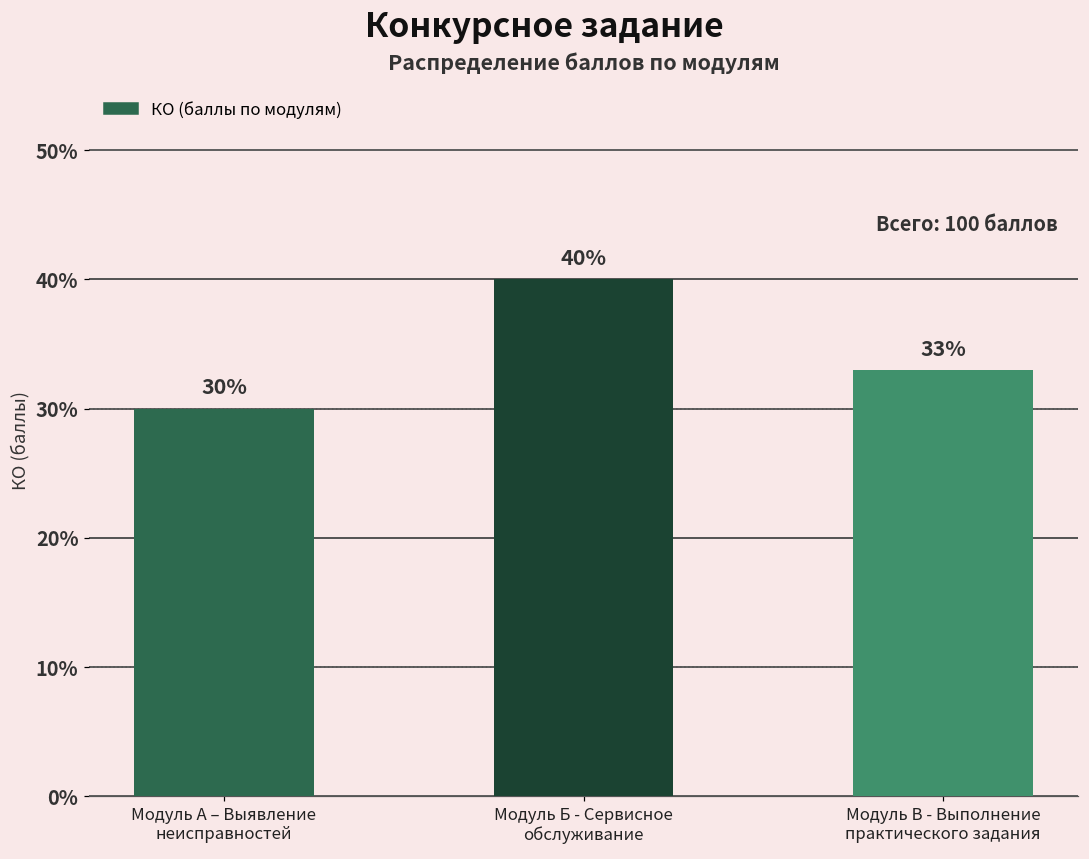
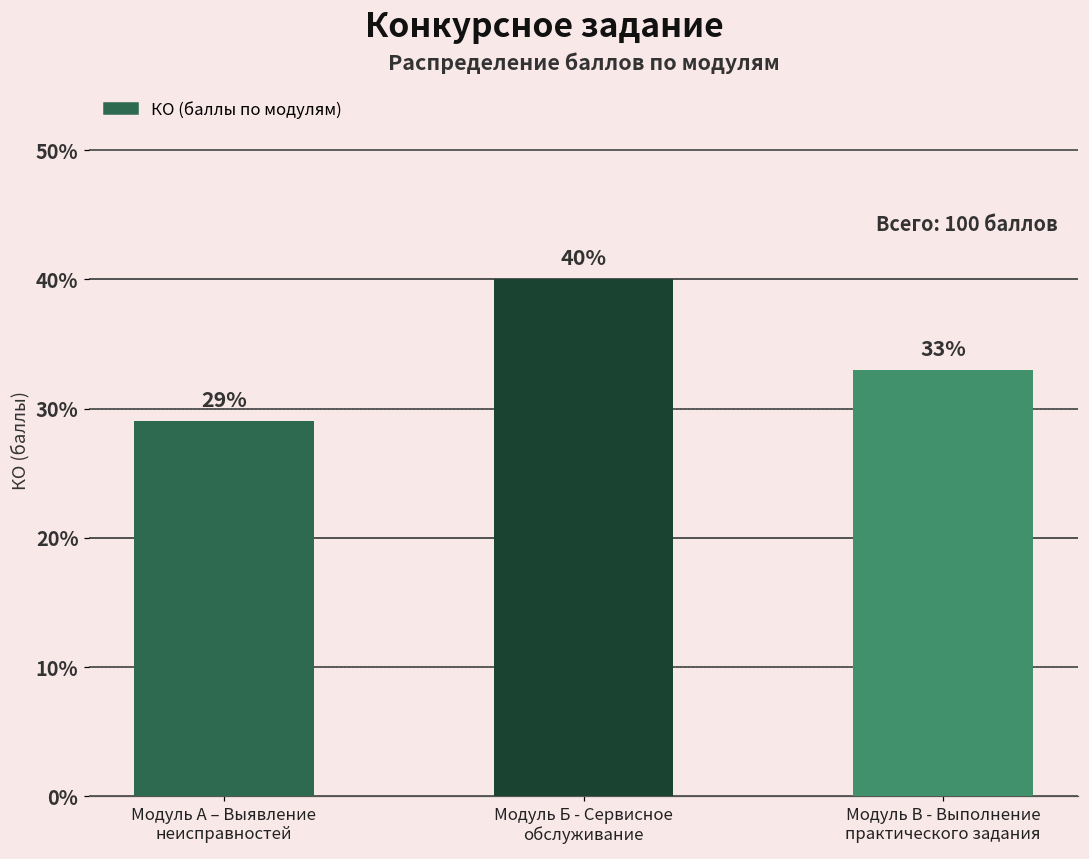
Модуль А – Выявление неисправностей: 30% -> 29%
